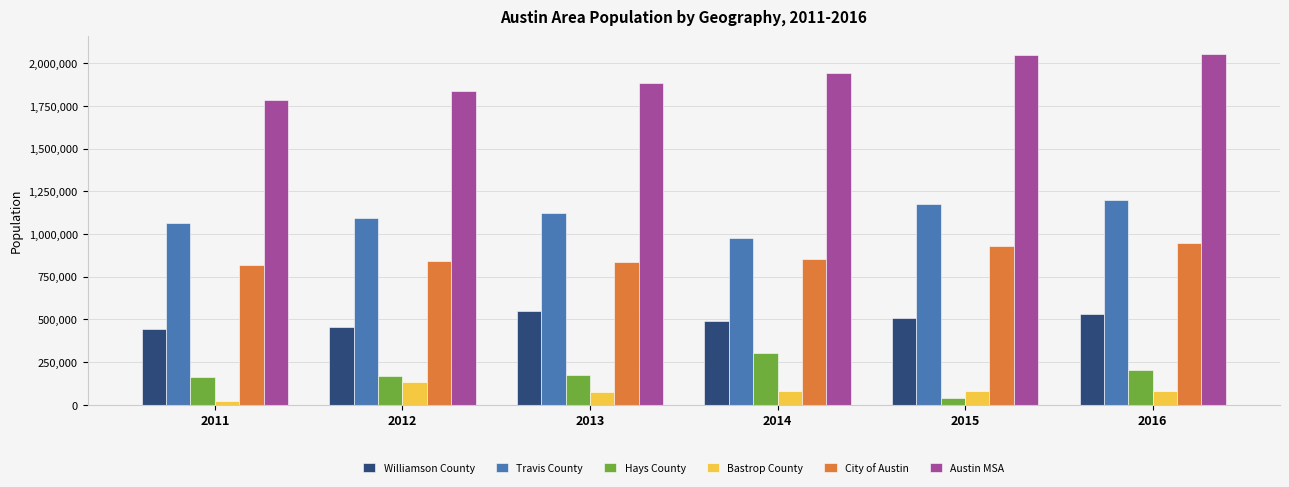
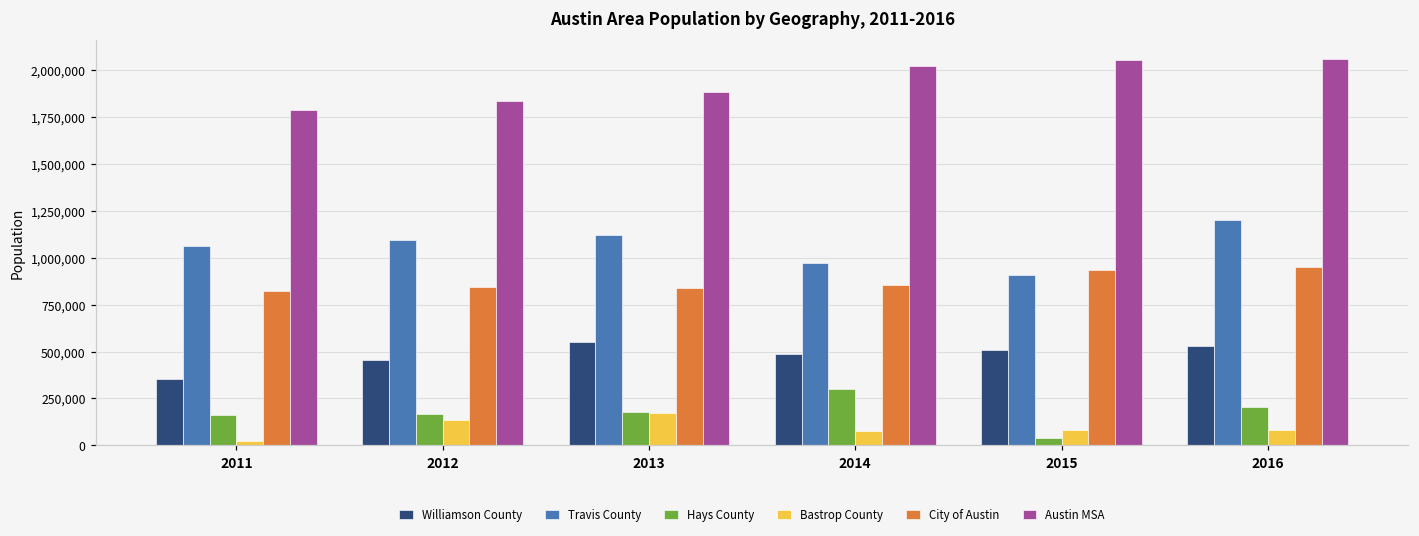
Williamson County, 2011: 440,000 -> 350,000
Bastrop County, 2013: 80,000 -> 170,000
Austin MSA, 2014: 1,940,000 -> 2,020,000
Travis County, 2015: 1,180,000 -> 910,000
